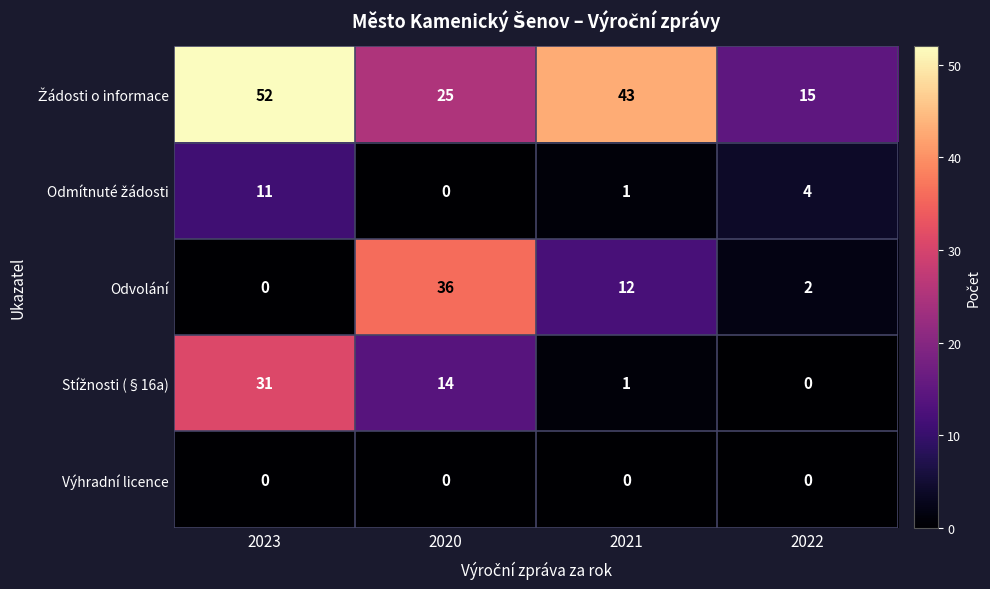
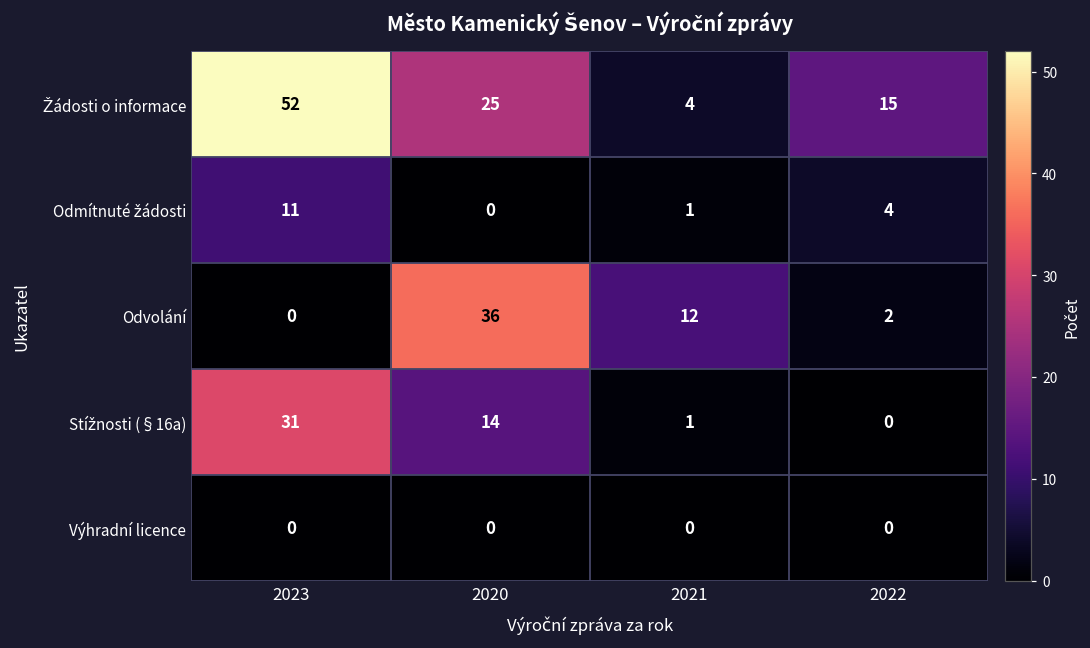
Žádosti o informace, 2021: 43 -> 4
